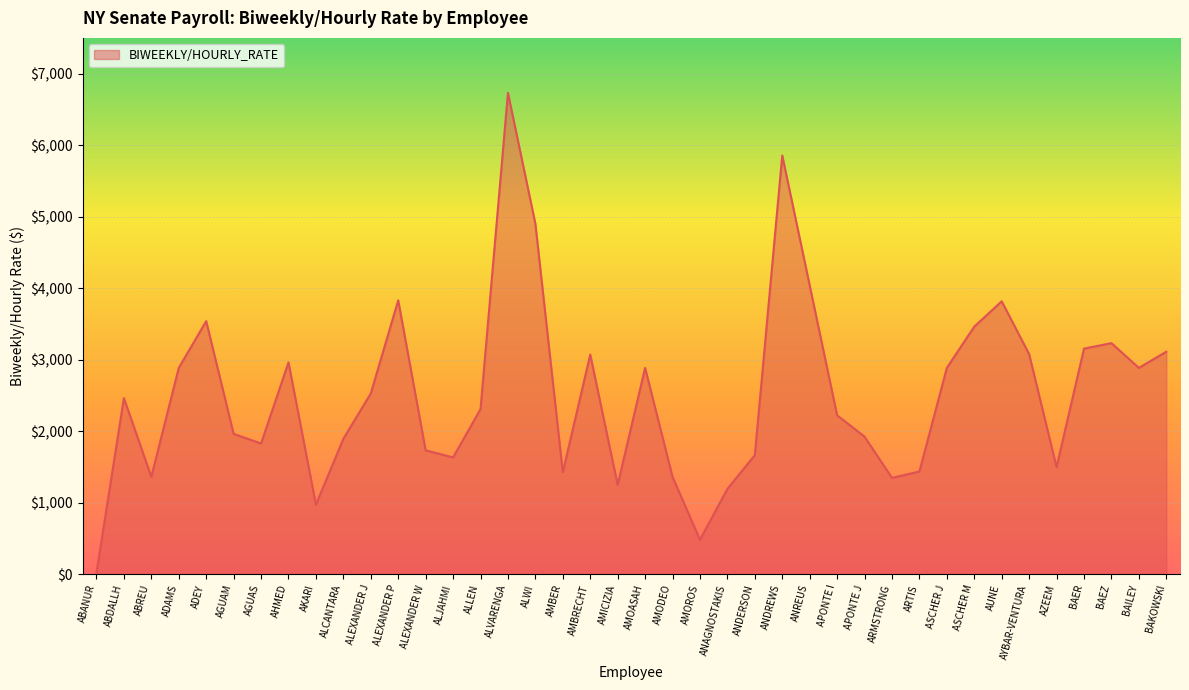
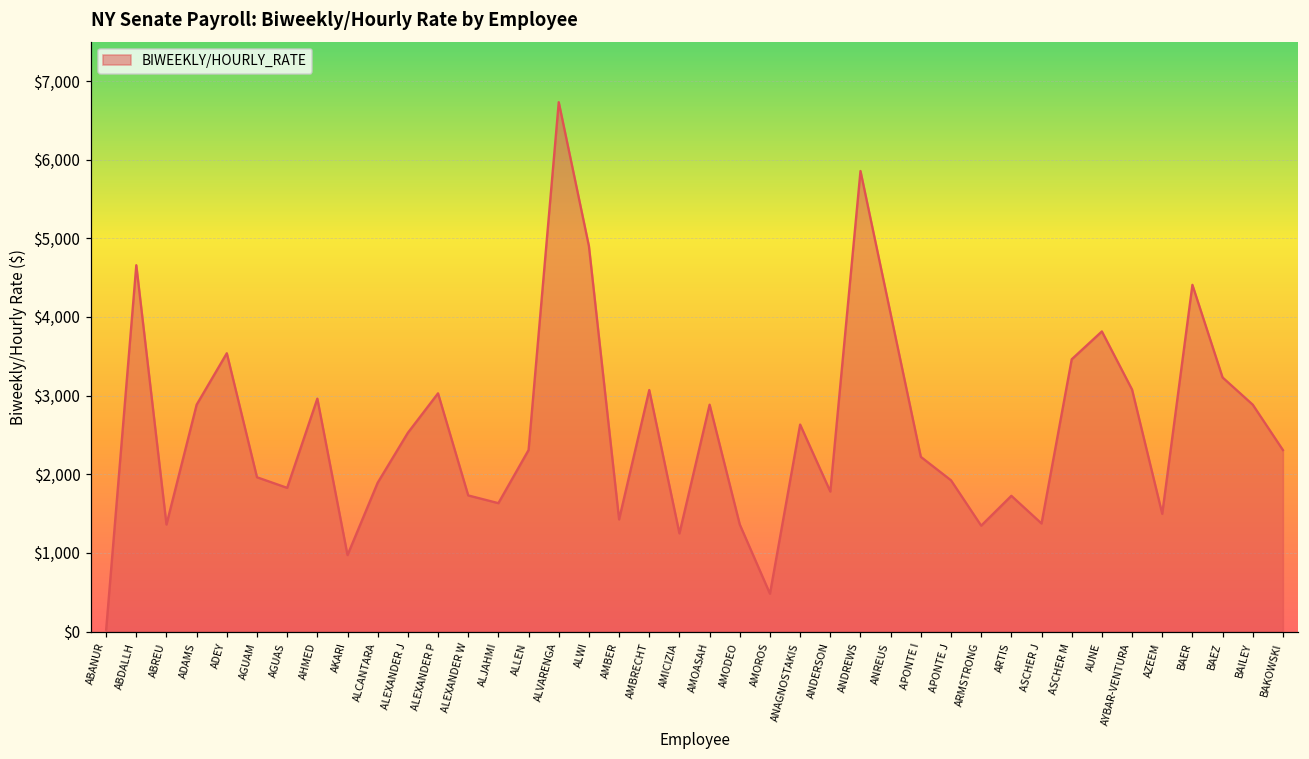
ABDALLH: $2,500 -> $4,700
ALEXANDER P: $3,800 -> $3,000
ANAGNOSTAKIS: $1,200 -> $2,600
ANDERSON: $1,700 -> $1,800
ARTIS: $1,400 -> $1,700
ASCHER J: $2,900 -> $1,400
BAER: $3,200 -> $4,400
BAKOWSKI: $3,100 -> $2,300
